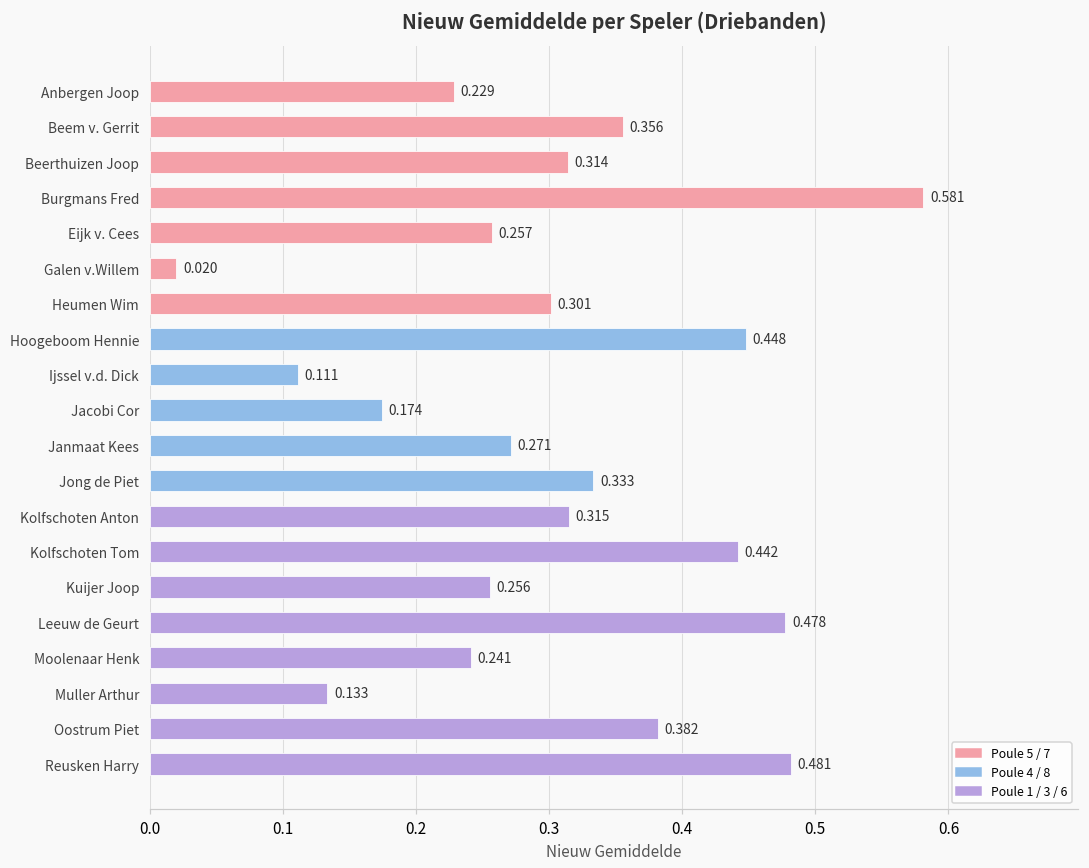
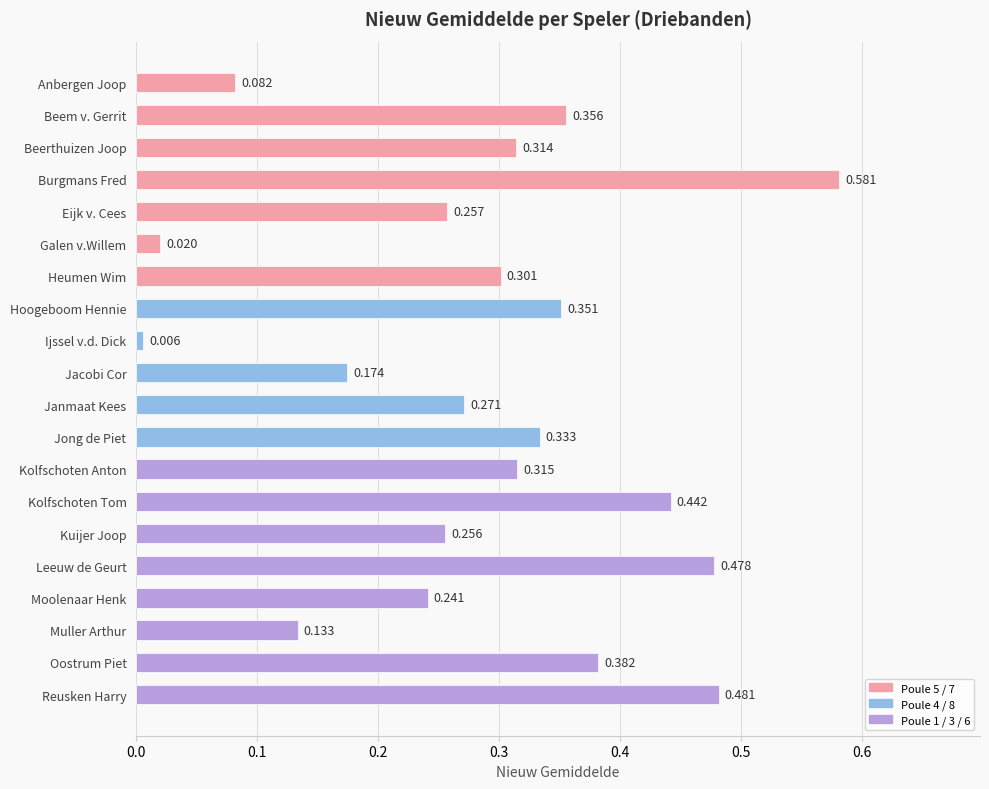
Anbergen Joop: 0.229 -> 0.082
Hoogeboom Hennie: 0.448 -> 0.351
Ijssel v.d. Dick: 0.111 -> 0.006
